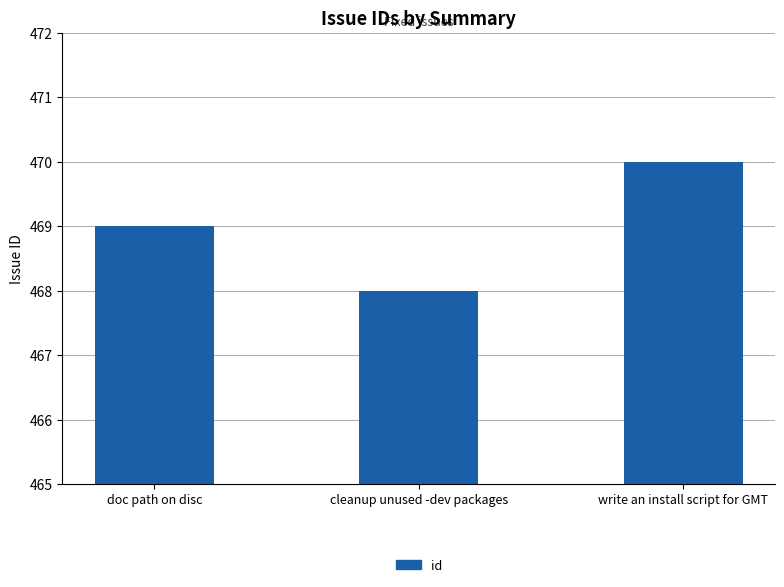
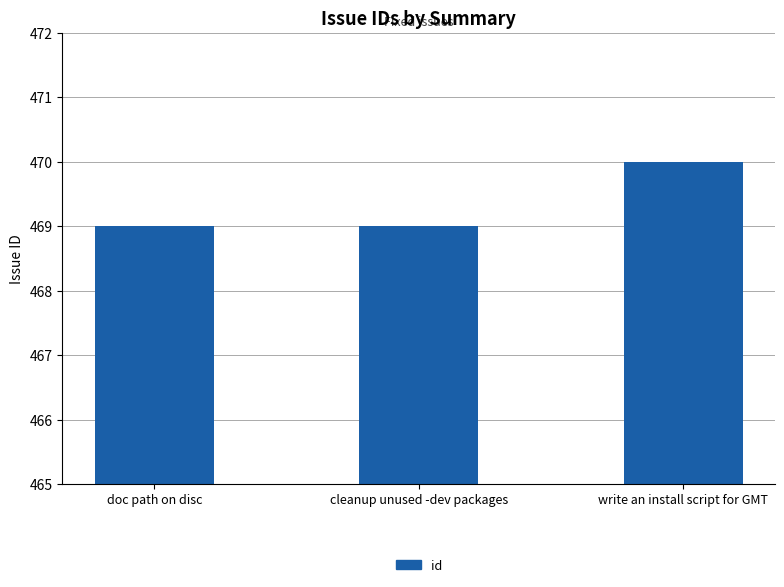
cleanup unused -dev packages: 468 -> 469
